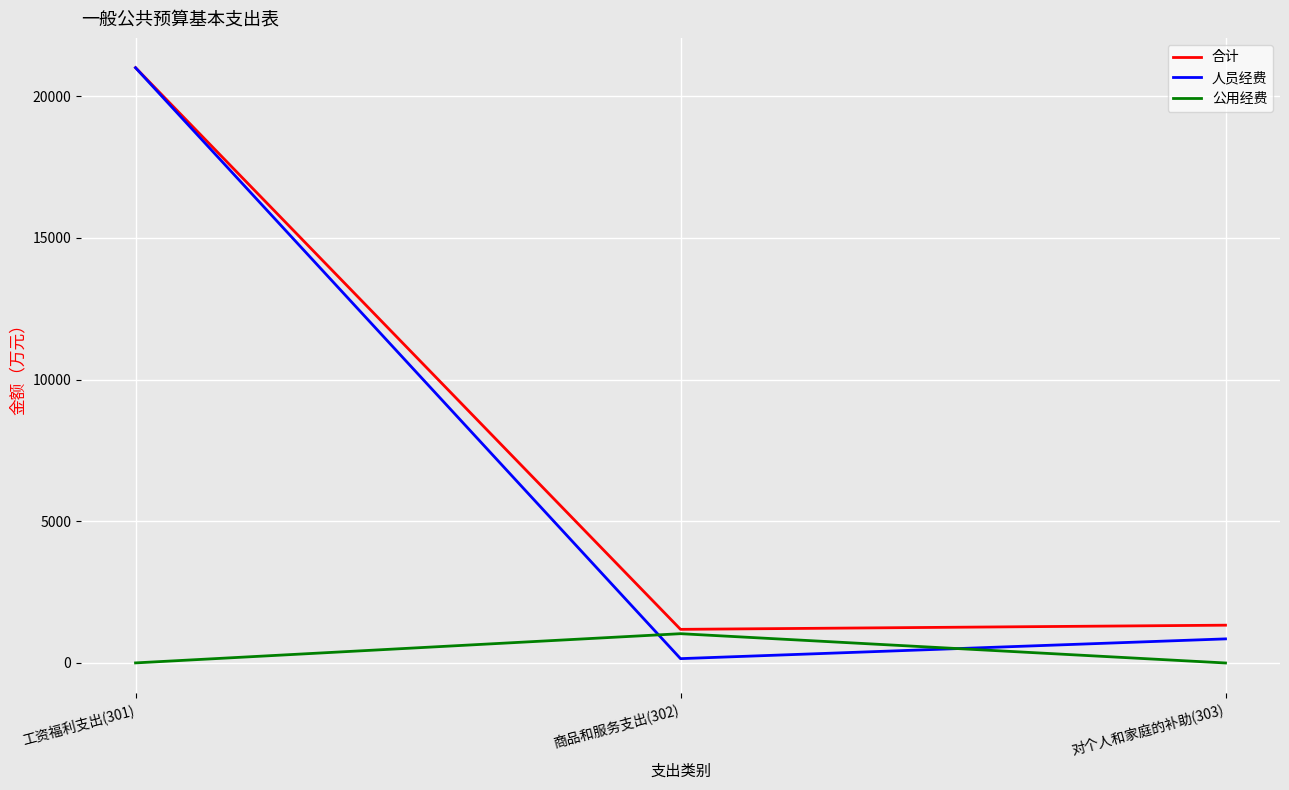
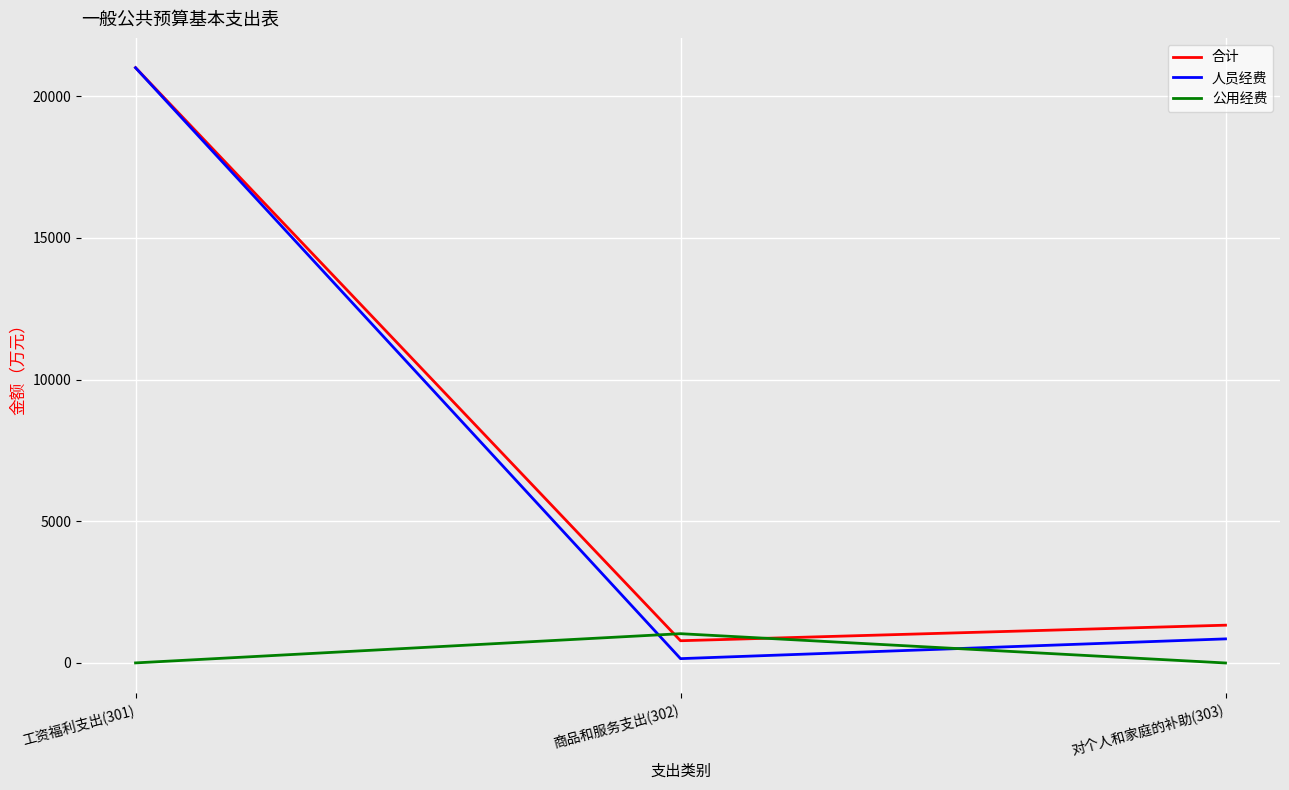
合计, 商品和服务支出(302): 1200 -> 800
